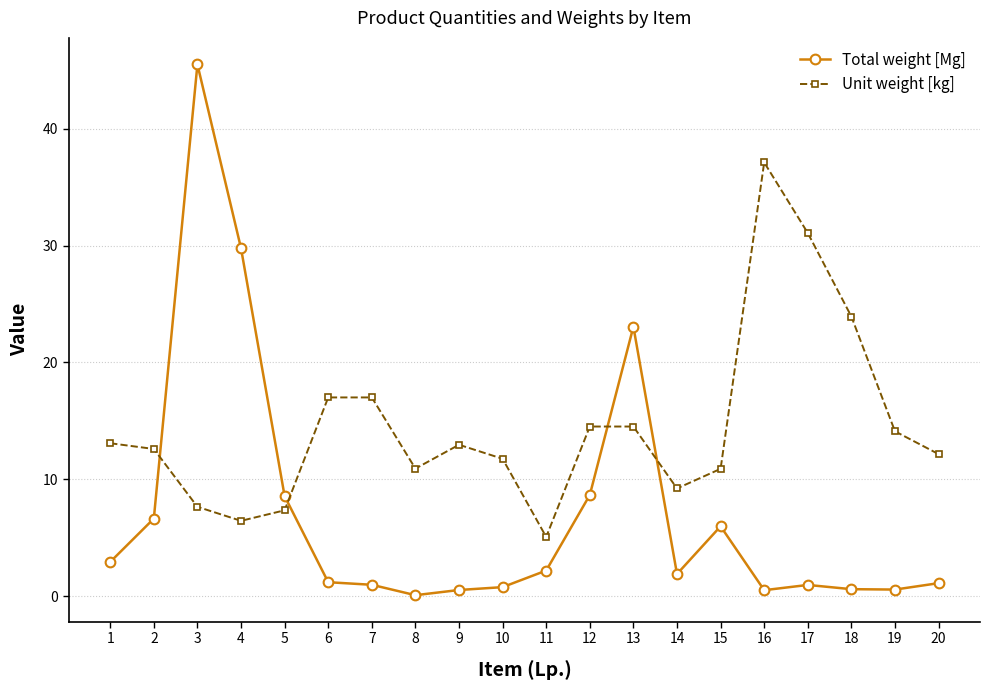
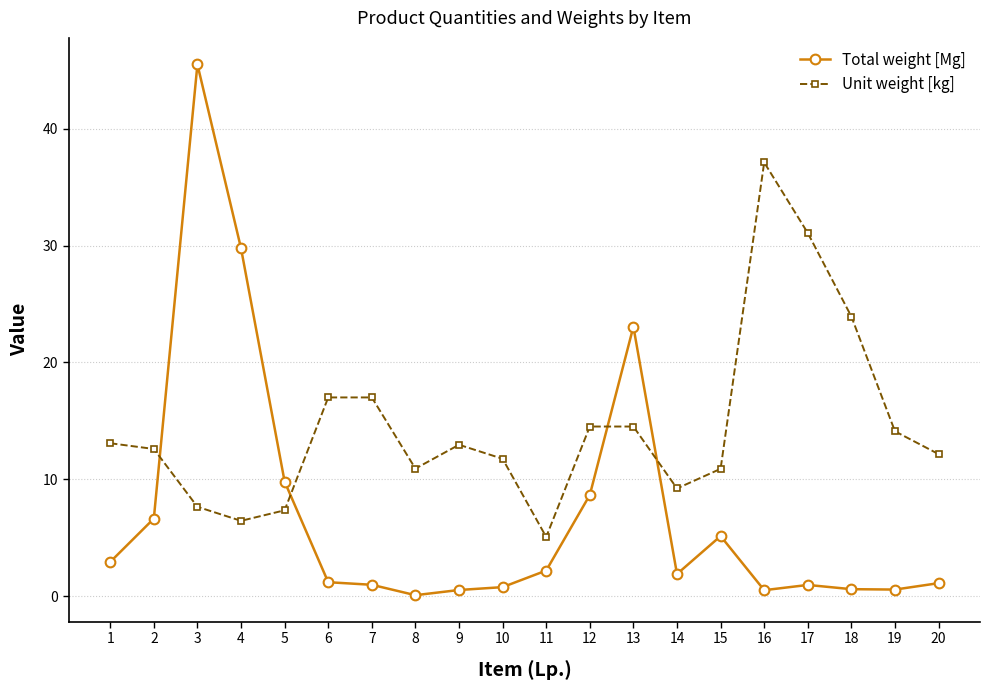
Total weight [Mg], 5: 8.6 -> 9.8
Total weight [Mg], 15: 6.0 -> 5.1
